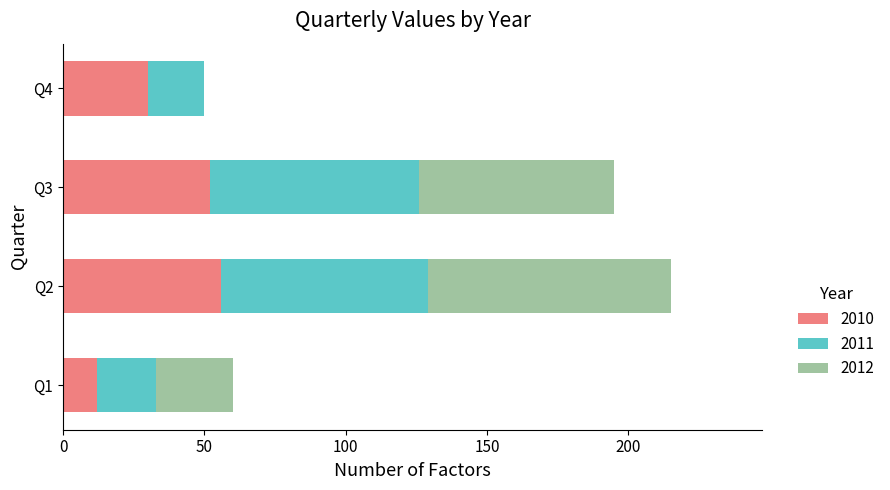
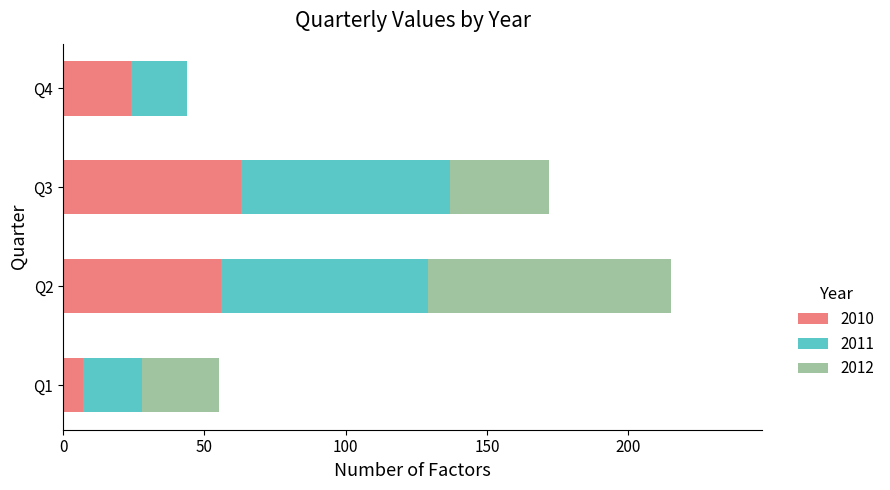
2010, Q4: 30 -> 24
2010, Q3: 52 -> 63
2012, Q3: 69 -> 35
2010, Q1: 12 -> 7
